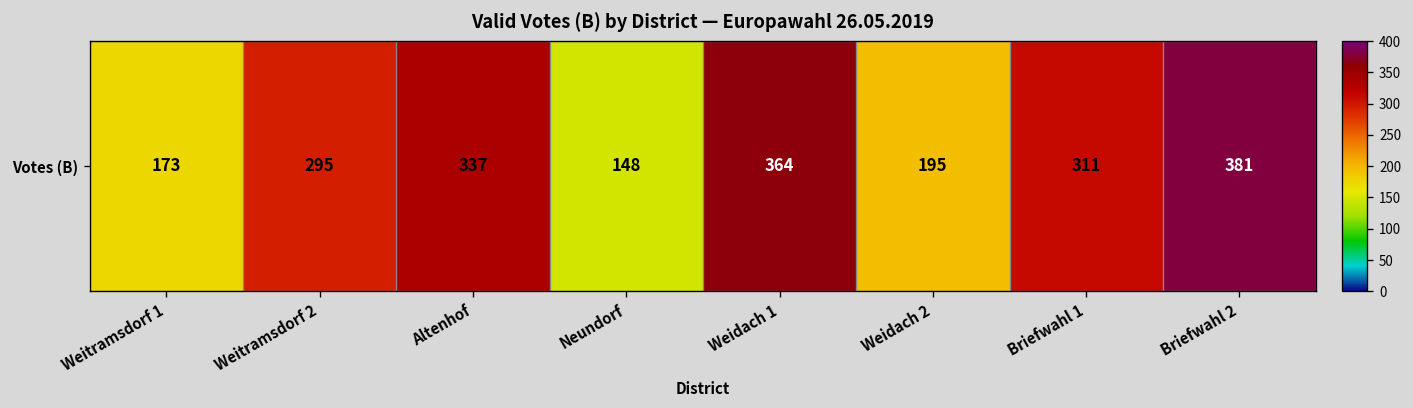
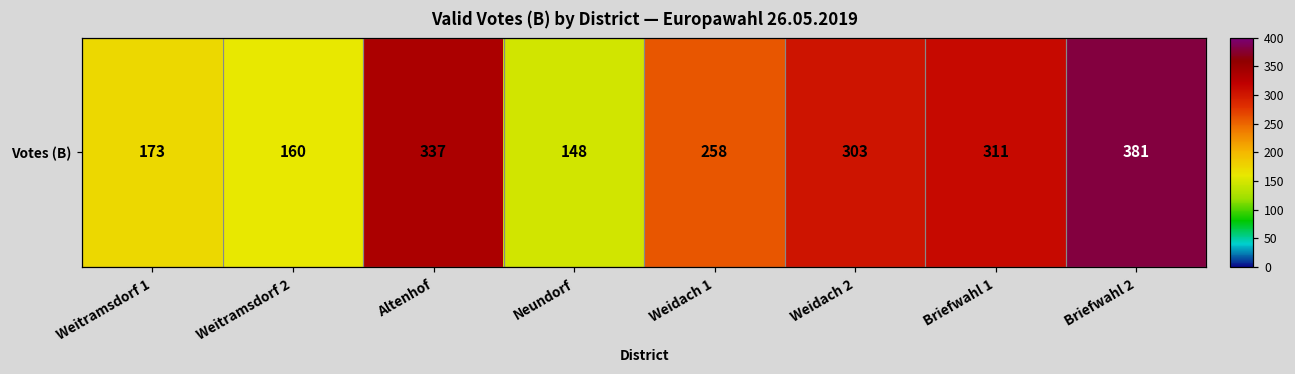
Votes (B), Weitramsdorf 2: 295 -> 160
Votes (B), Weidach 1: 364 -> 258
Votes (B), Weidach 2: 195 -> 303
